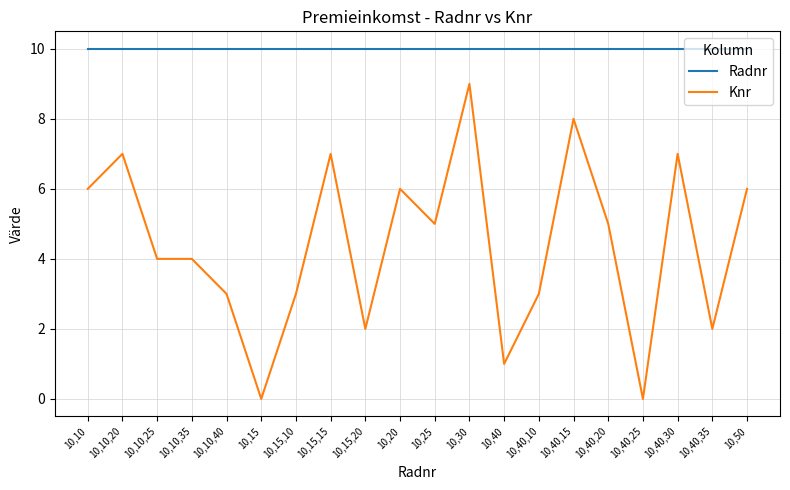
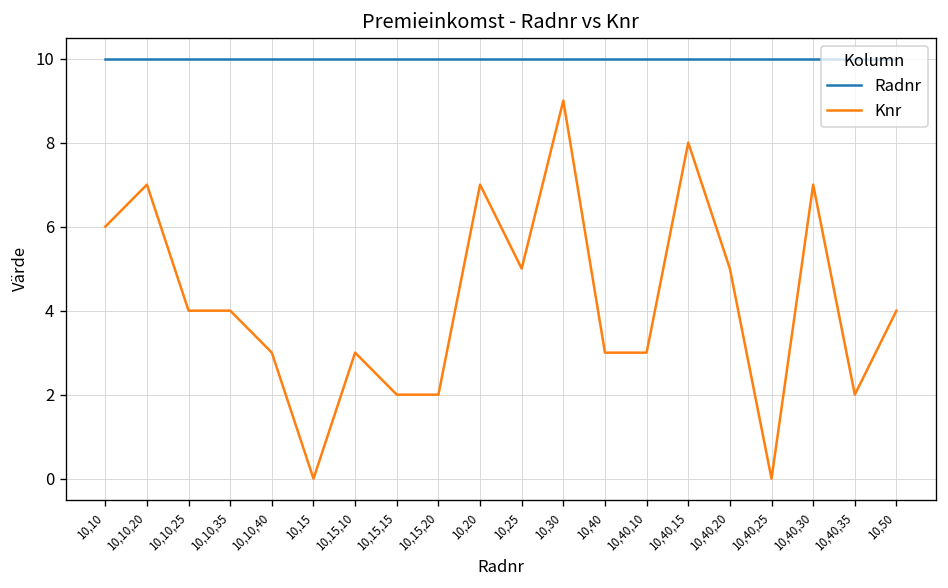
Knr, 10,15,15: 7 -> 2
Knr, 10,20: 6 -> 7
Knr, 10,40: 1 -> 3
Knr, 10,50: 6 -> 4
